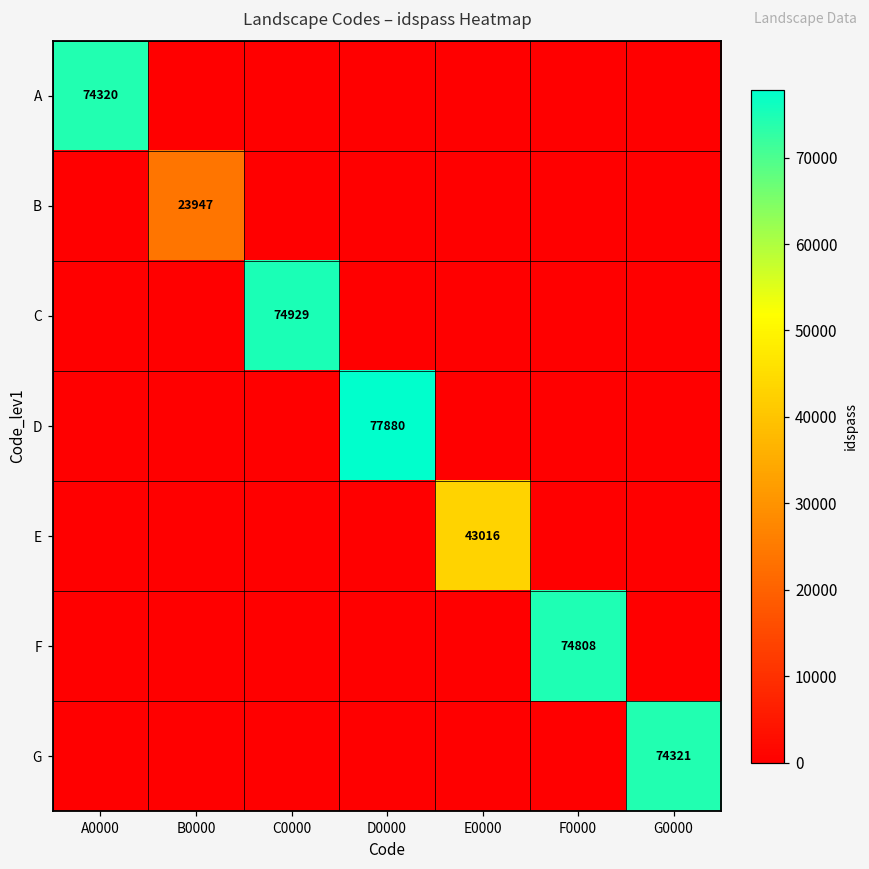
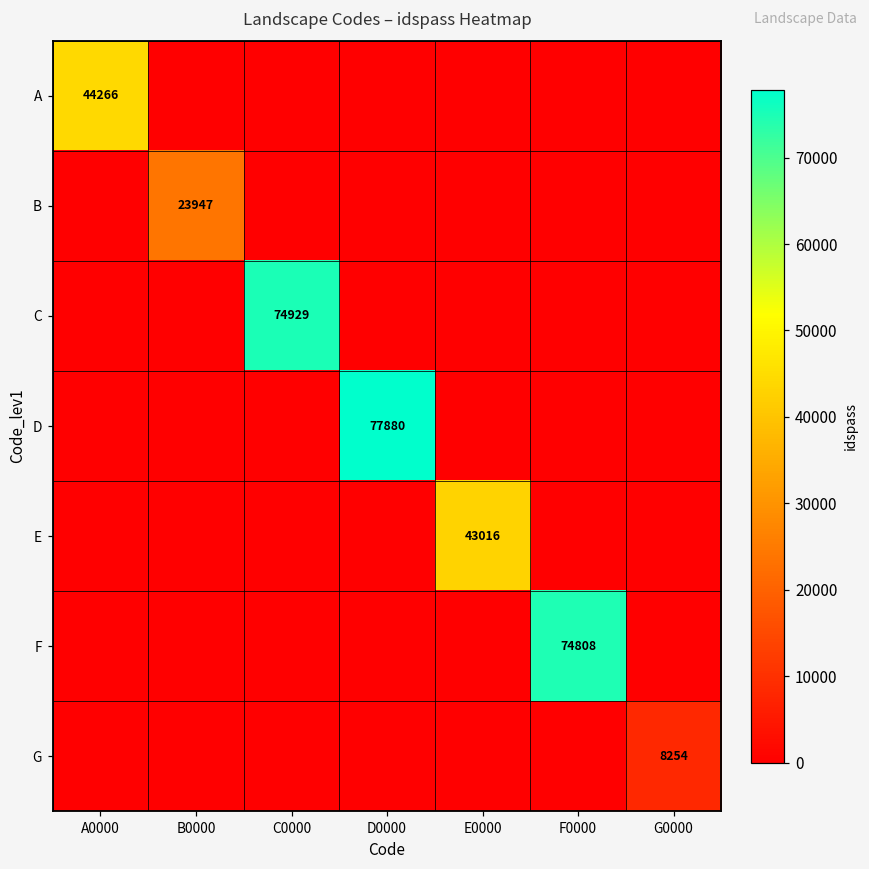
A, A0000: 74320 -> 44266
G, G0000: 74321 -> 8254
